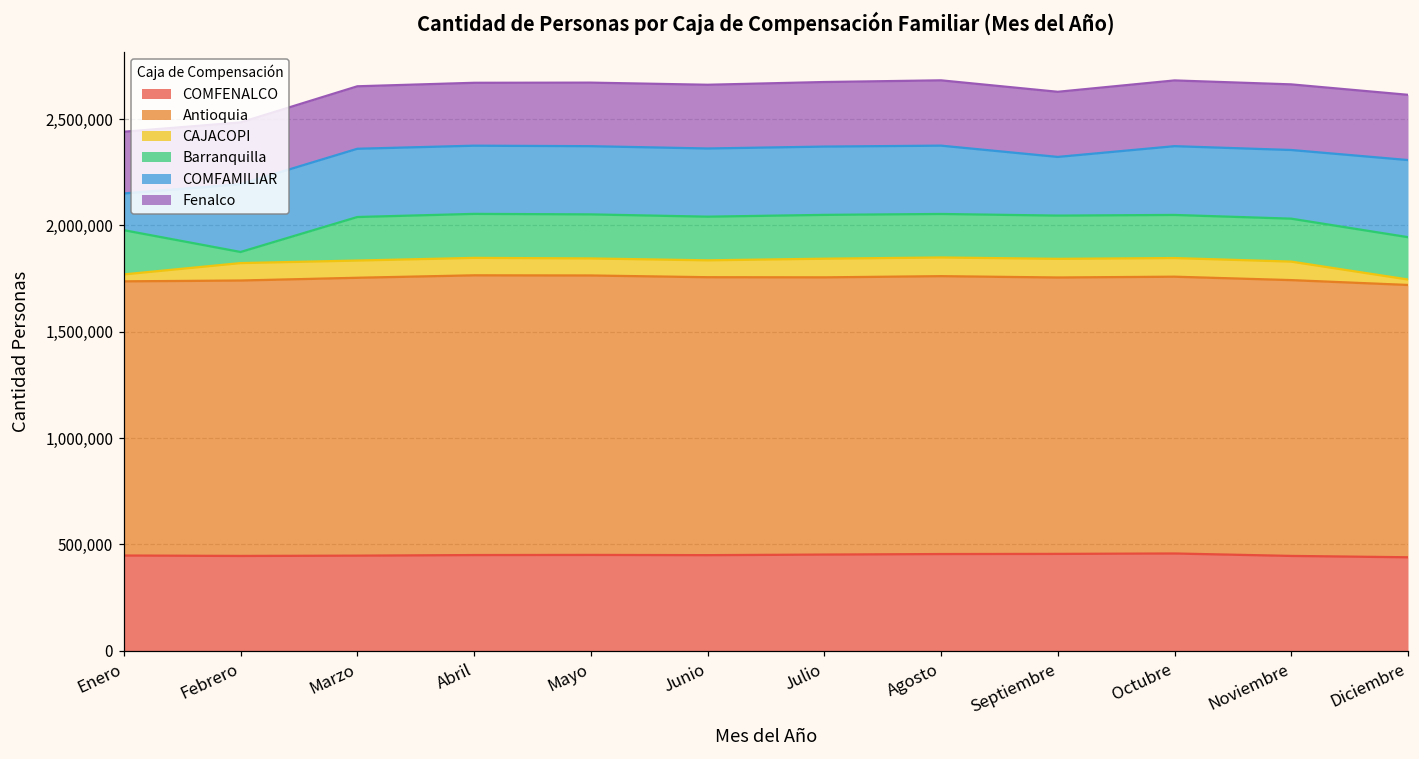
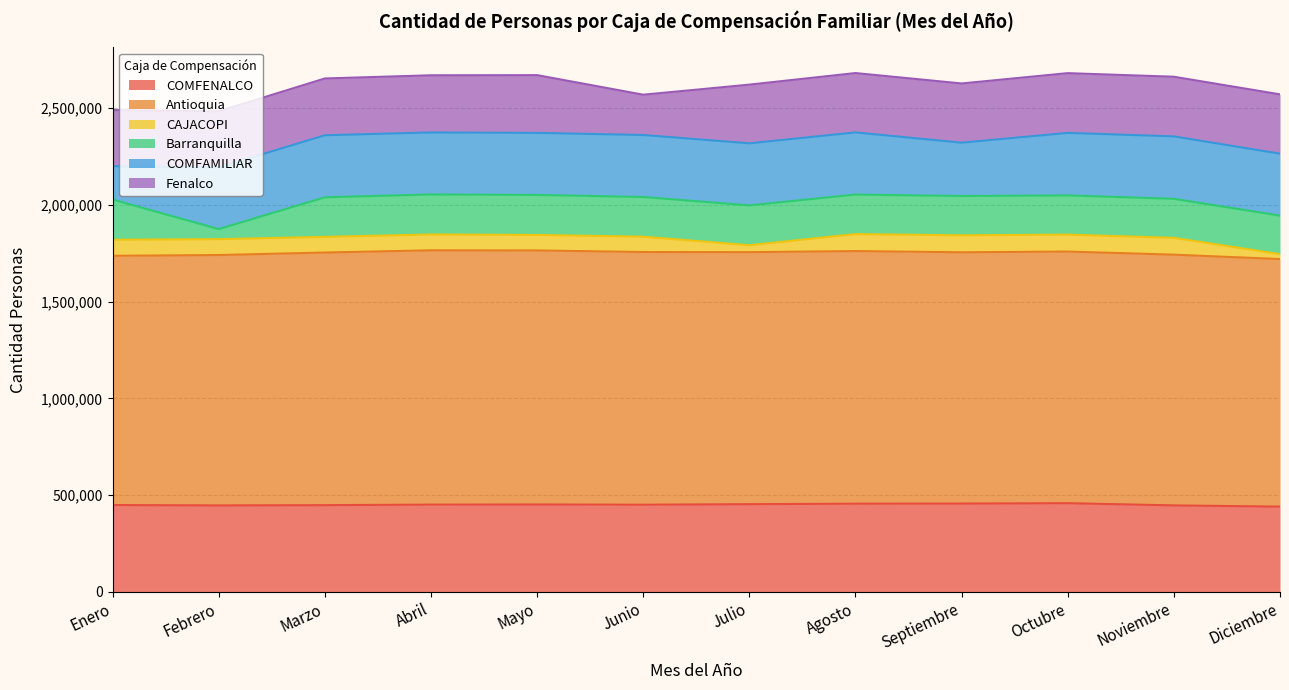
CAJACOPI, Enero: 30,000 -> 80,000
Fenalco, Junio: 300,000 -> 210,000
CAJACOPI, Julio: 90,000 -> 40,000
COMFAMILIAR, Diciembre: 360,000 -> 320,000
